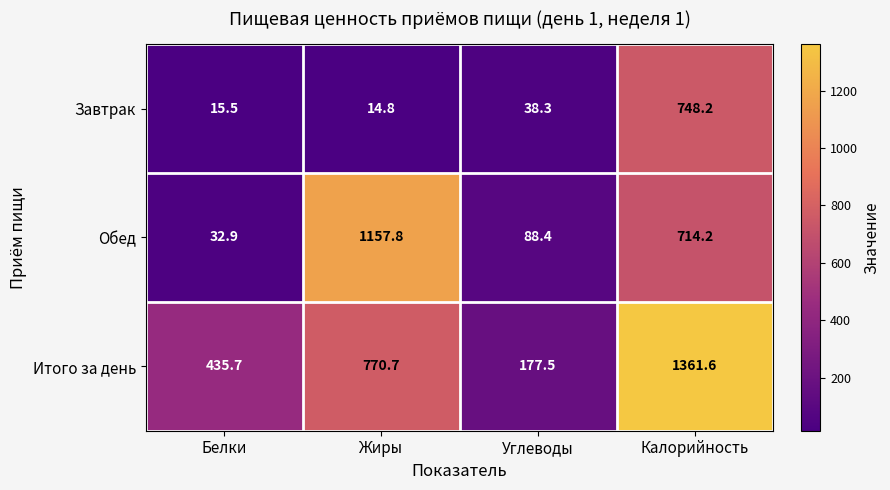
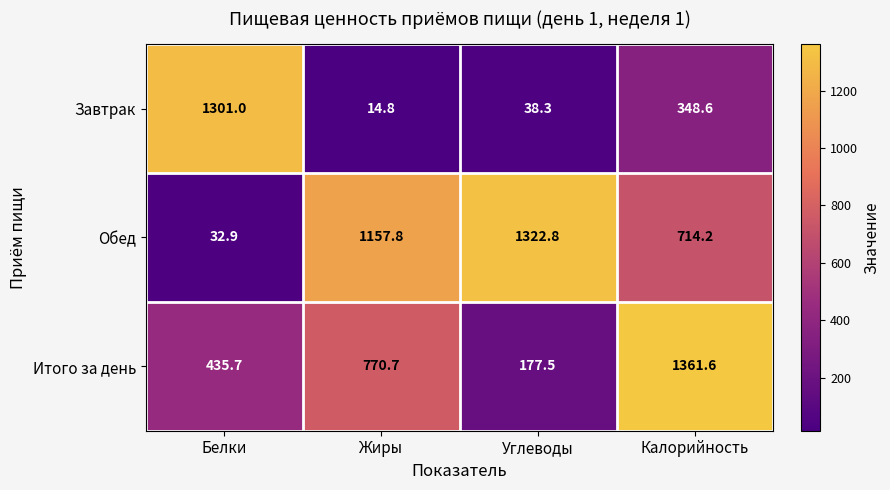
Завтрак, Белки: 15.5 -> 1301.0
Завтрак, Калорийность: 748.2 -> 348.6
Обед, Углеводы: 88.4 -> 1322.8
